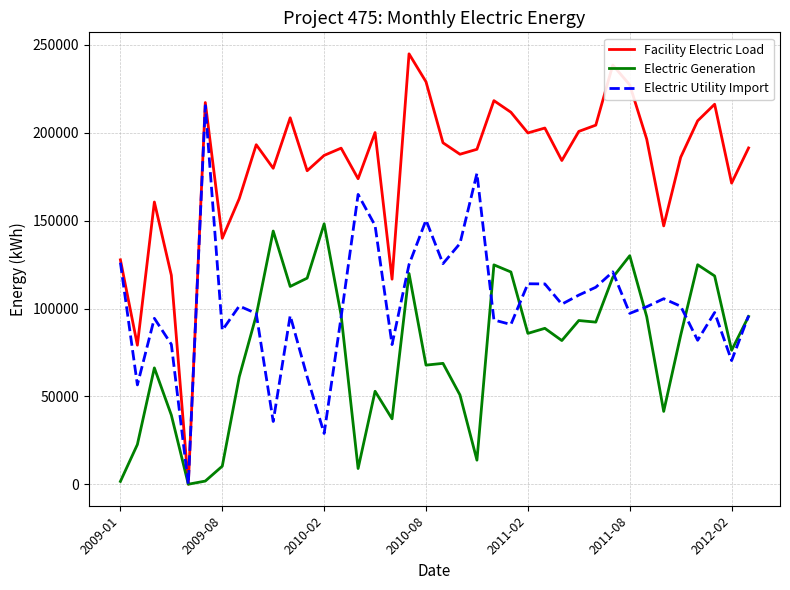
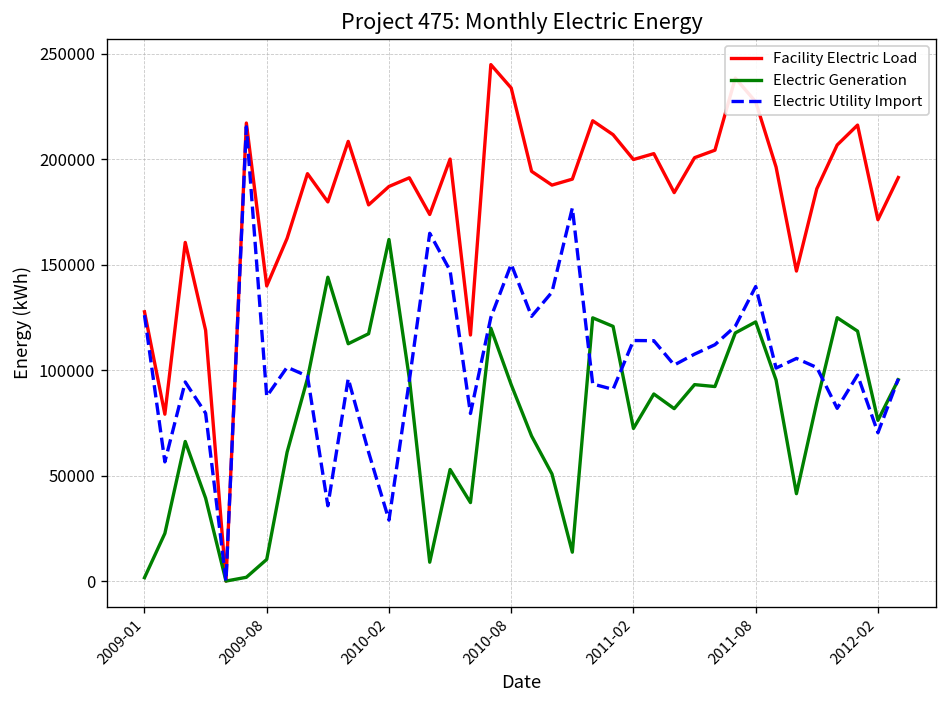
Electric Generation, 2010-02: 148000 -> 162000
Facility Electric Load, 2010-08: 229000 -> 234000
Electric Generation, 2010-08: 68000 -> 93000
Electric Generation, 2011-02: 86000 -> 72000
Electric Generation, 2011-08: 130000 -> 123000
Electric Utility Import, 2011-08: 97000 -> 140000
